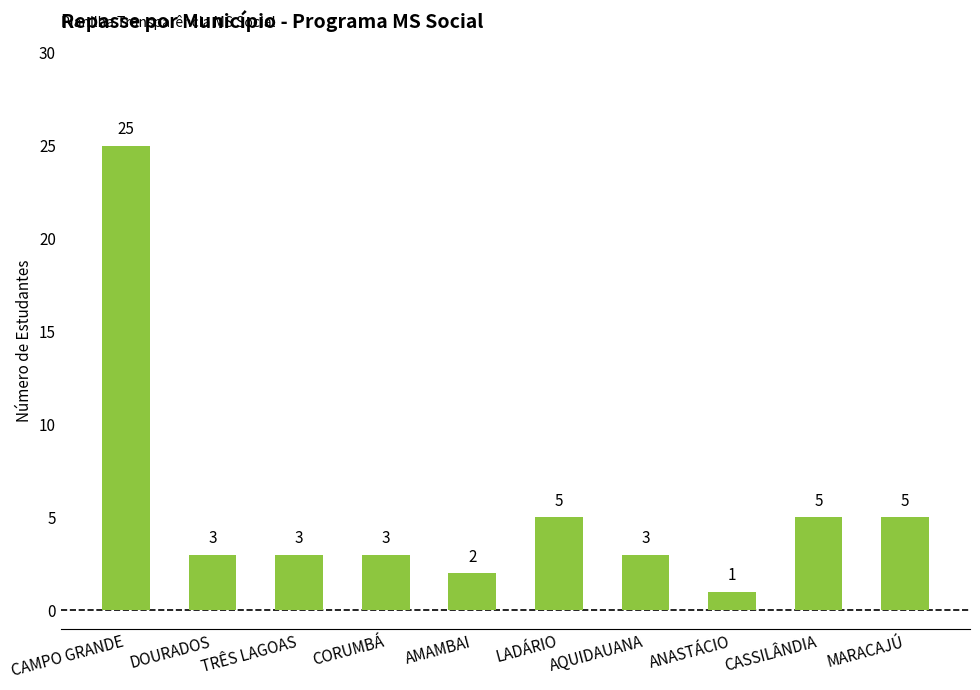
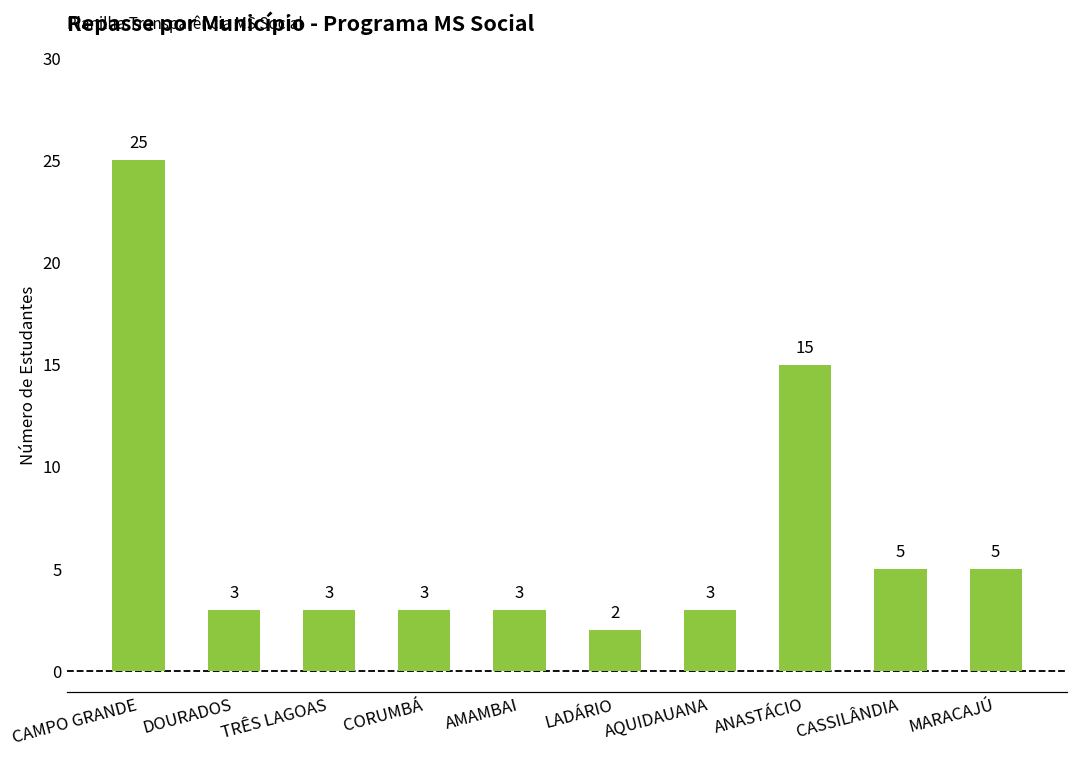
AMAMBAI: 2 -> 3
LADÁRIO: 5 -> 2
ANASTÁCIO: 1 -> 15
